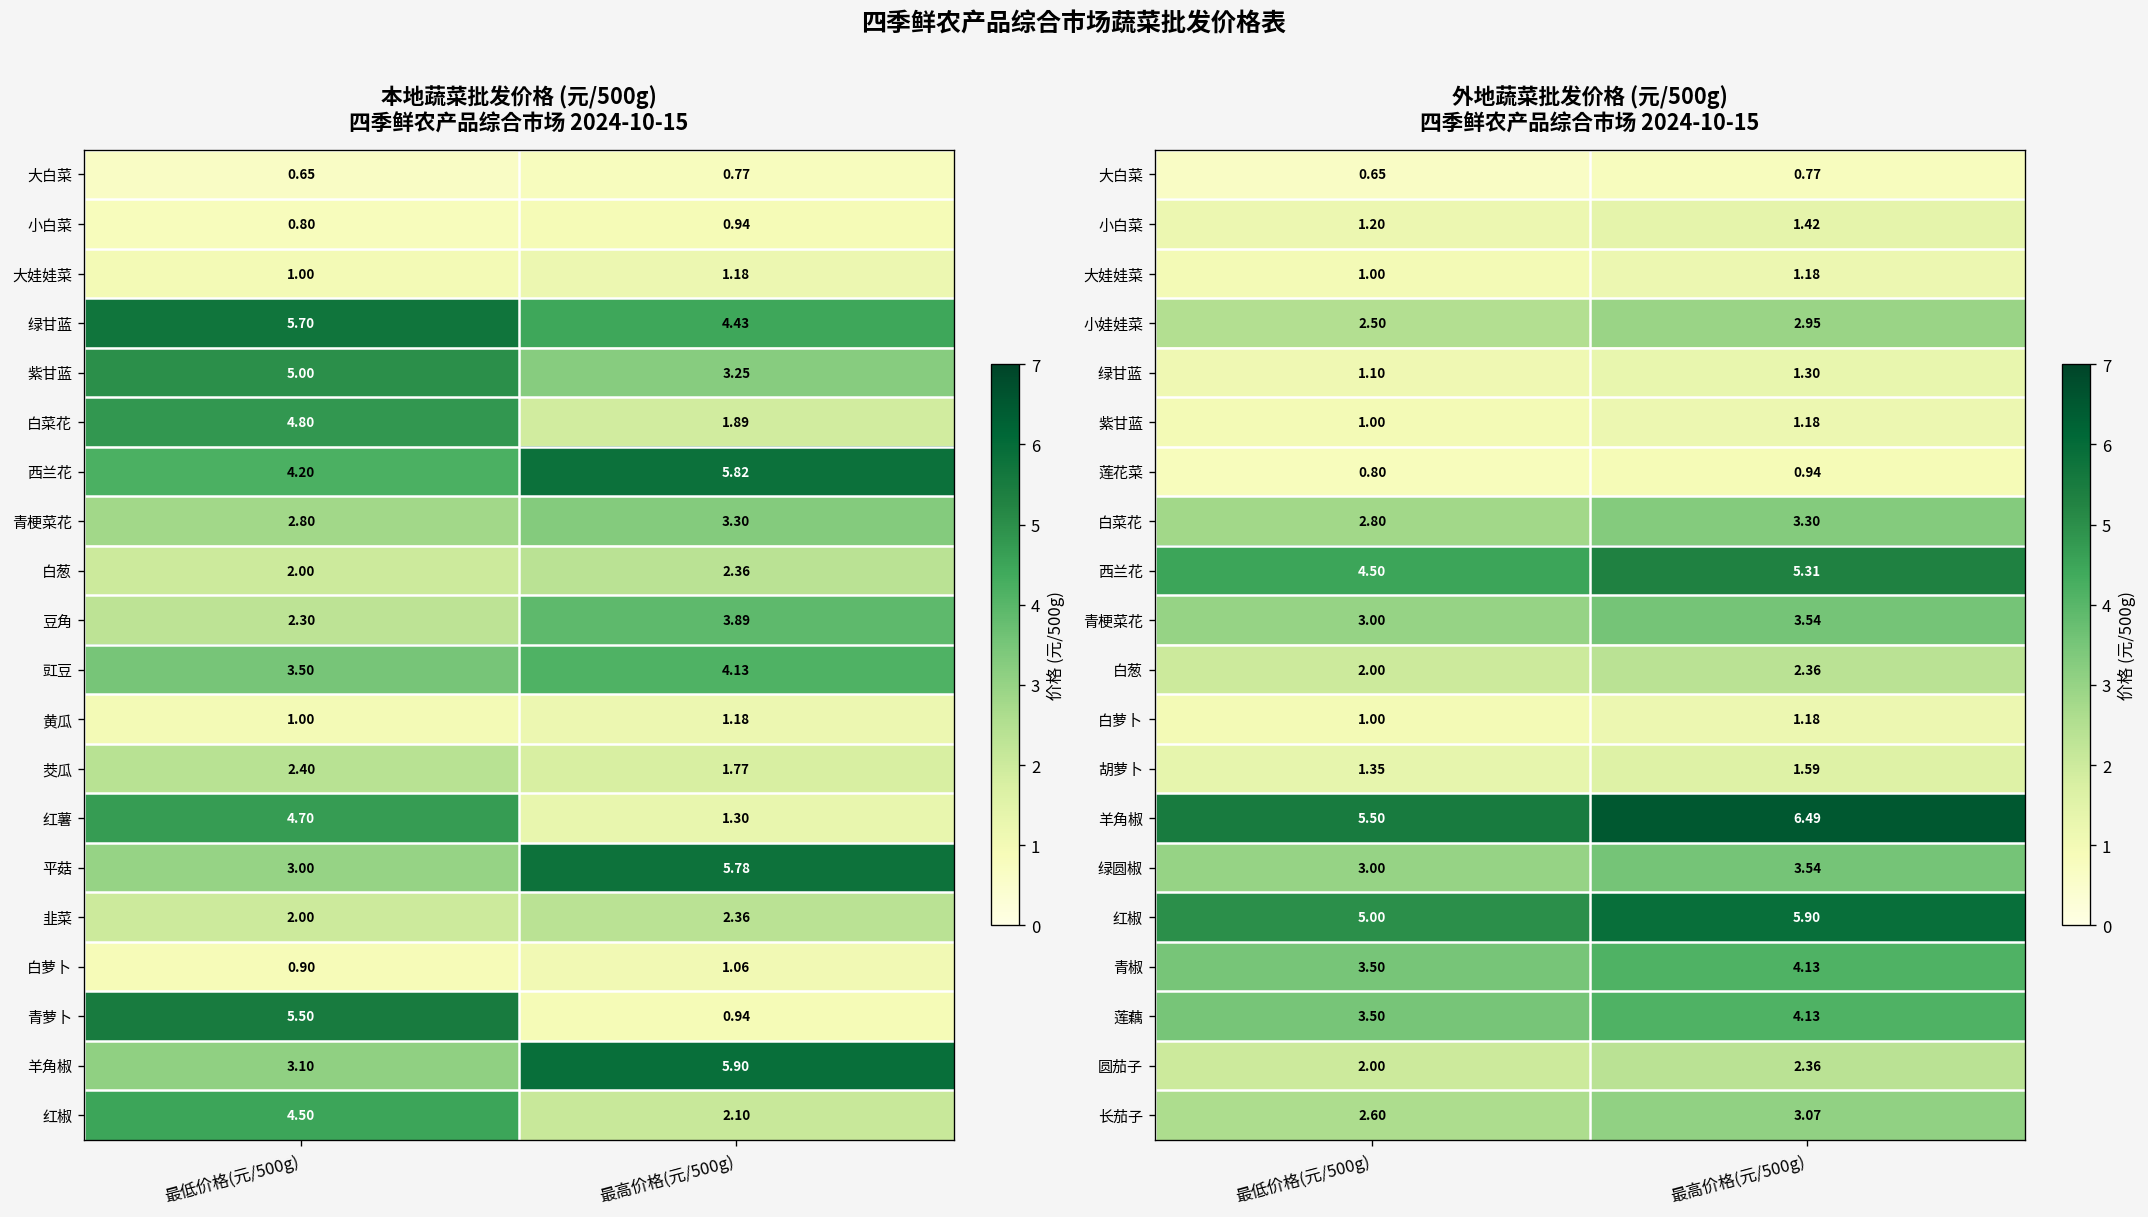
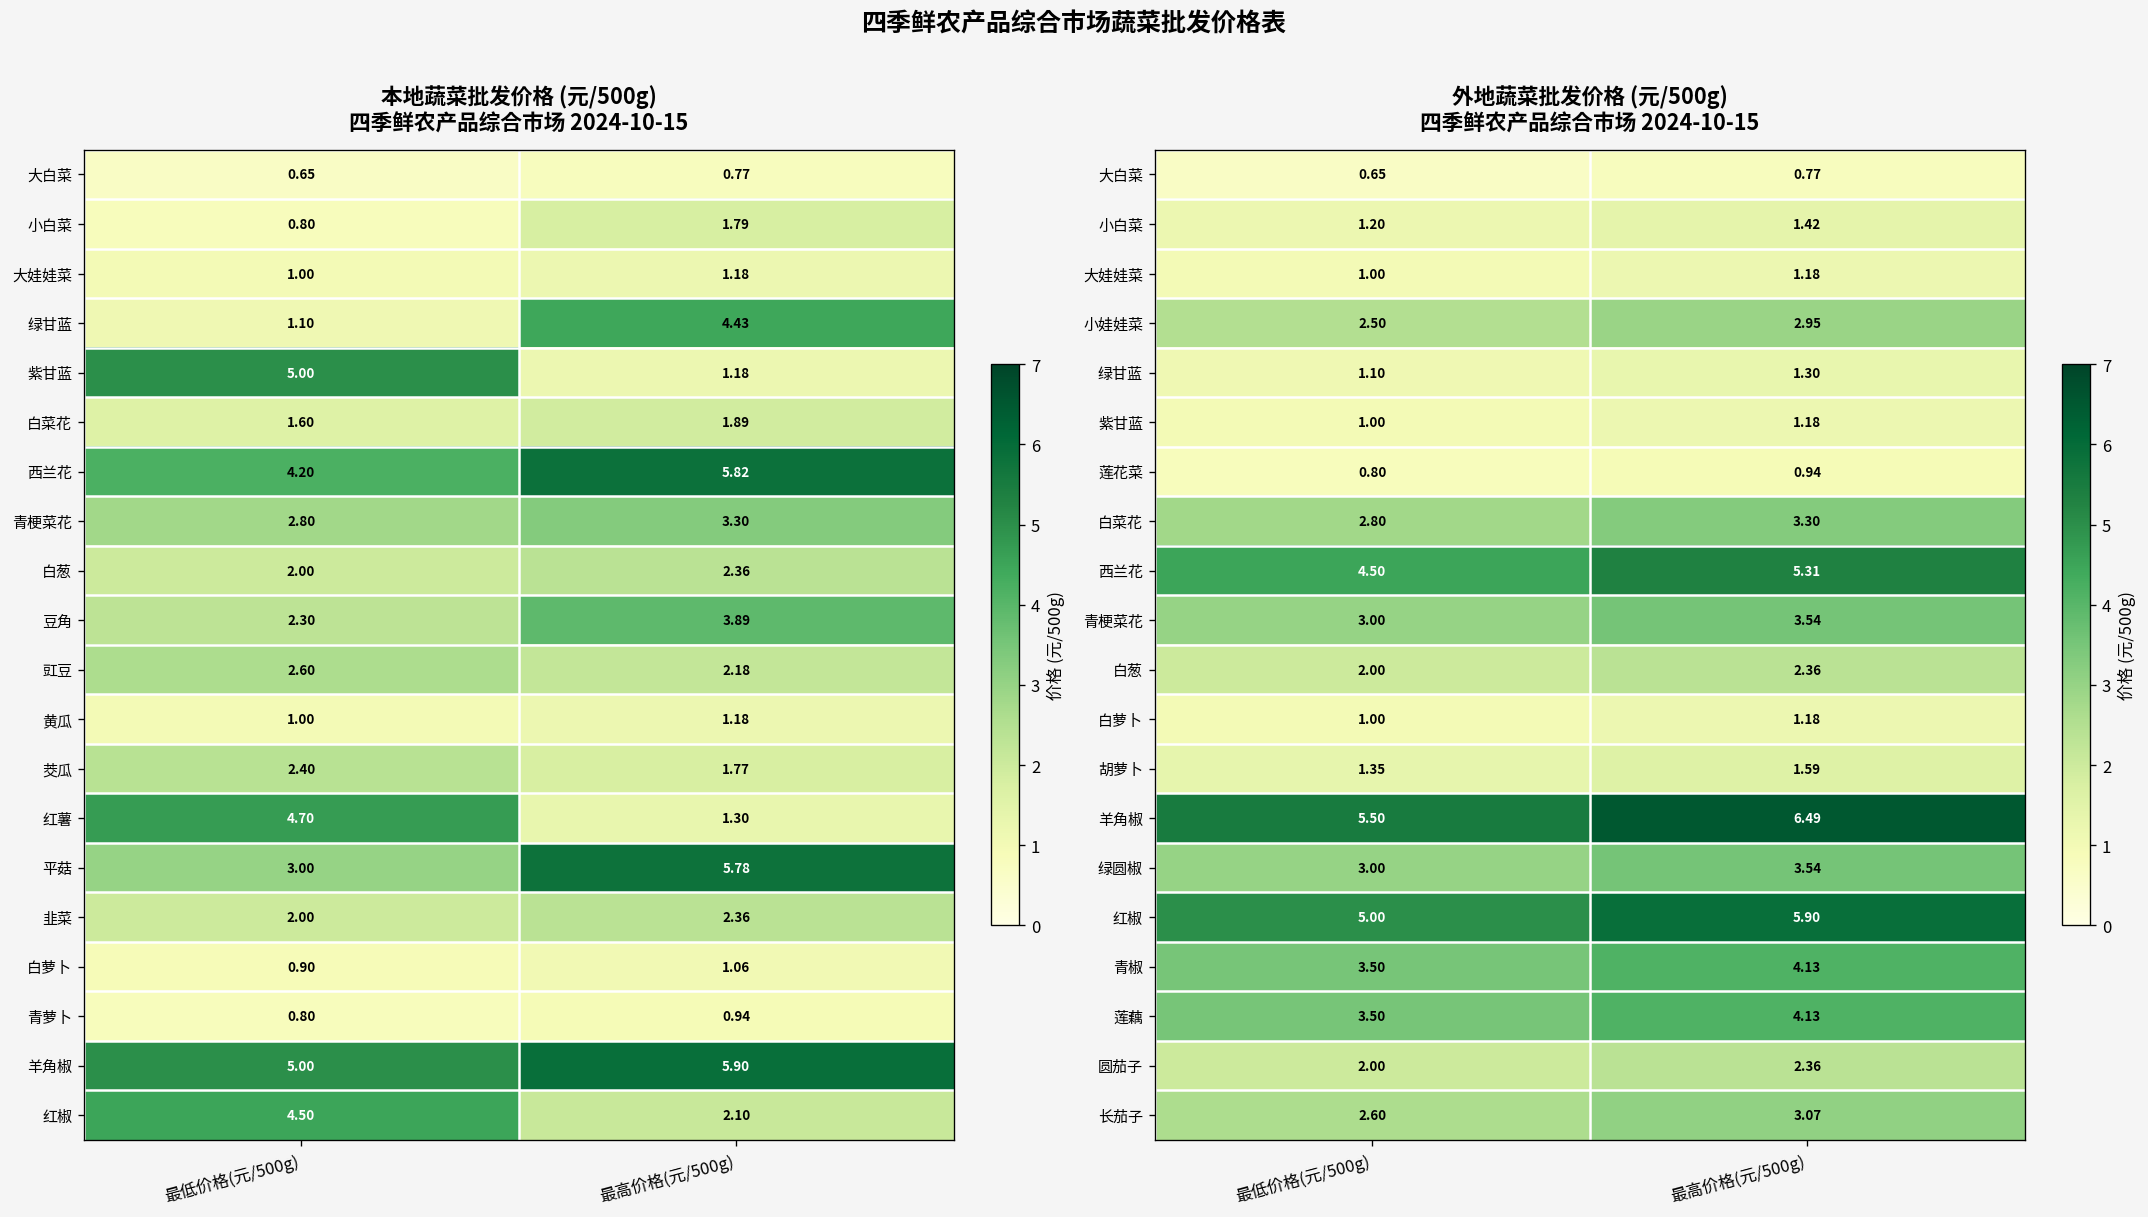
本地蔬菜批发价格 (元/500g) 四季鲜农产品综合市场 2024-10-15, 小白菜, 最高价格(元/500g): 0.94 -> 1.79
本地蔬菜批发价格 (元/500g) 四季鲜农产品综合市场 2024-10-15, 绿甘蓝, 最低价格(元/500g): 5.70 -> 1.10
本地蔬菜批发价格 (元/500g) 四季鲜农产品综合市场 2024-10-15, 紫甘蓝, 最高价格(元/500g): 3.25 -> 1.18
本地蔬菜批发价格 (元/500g) 四季鲜农产品综合市场 2024-10-15, 白菜花, 最低价格(元/500g): 4.80 -> 1.60
本地蔬菜批发价格 (元/500g) 四季鲜农产品综合市场 2024-10-15, 豇豆, 最低价格(元/500g): 3.50 -> 2.60
本地蔬菜批发价格 (元/500g) 四季鲜农产品综合市场 2024-10-15, 豇豆, 最高价格(元/500g): 4.13 -> 2.18
本地蔬菜批发价格 (元/500g) 四季鲜农产品综合市场 2024-10-15, 青萝卜, 最低价格(元/500g): 5.50 -> 0.80
本地蔬菜批发价格 (元/500g) 四季鲜农产品综合市场 2024-10-15, 羊角椒, 最低价格(元/500g): 3.10 -> 5.00
